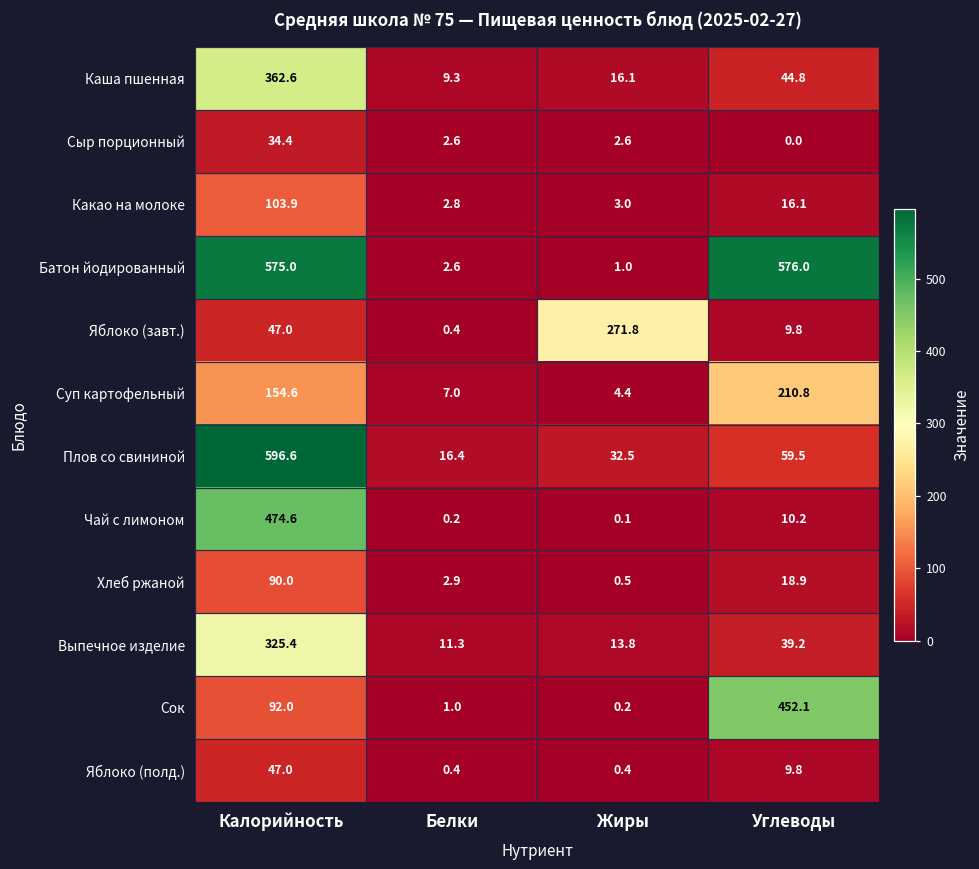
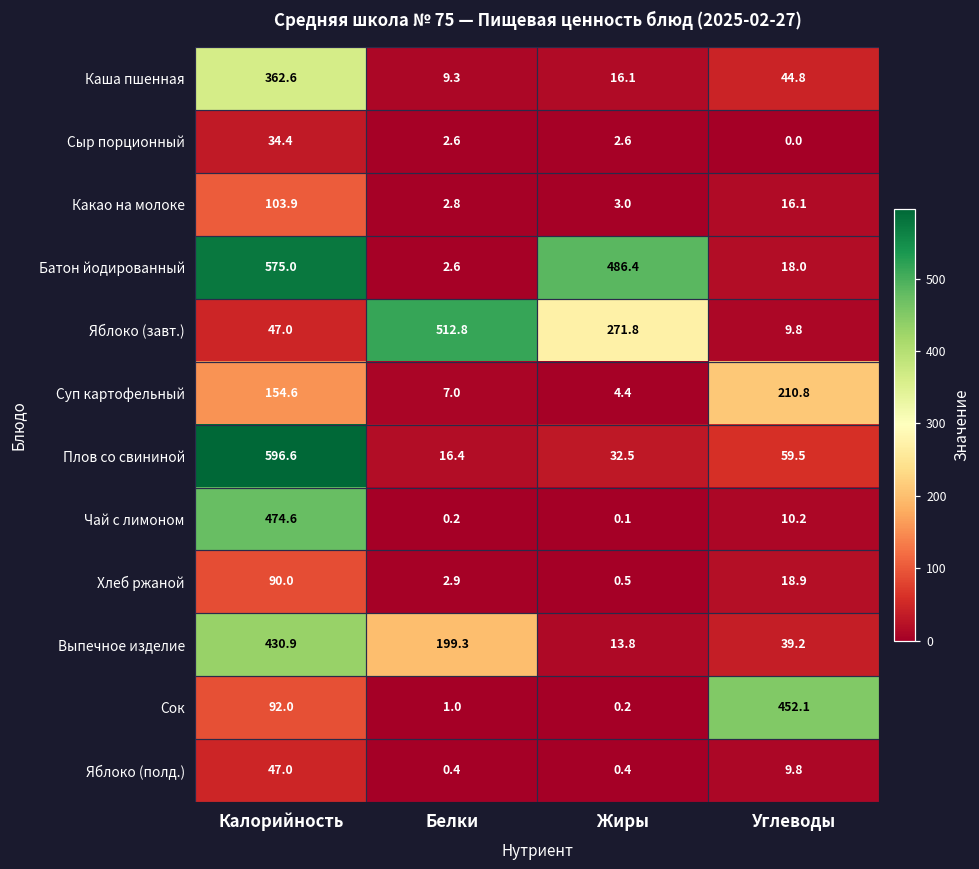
Батон йодированный, Жиры: 1.0 -> 486.4
Батон йодированный, Углеводы: 576.0 -> 18.0
Яблоко (завт.), Белки: 0.4 -> 512.8
Выпечное изделие, Калорийность: 325.4 -> 430.9
Выпечное изделие, Белки: 11.3 -> 199.3
